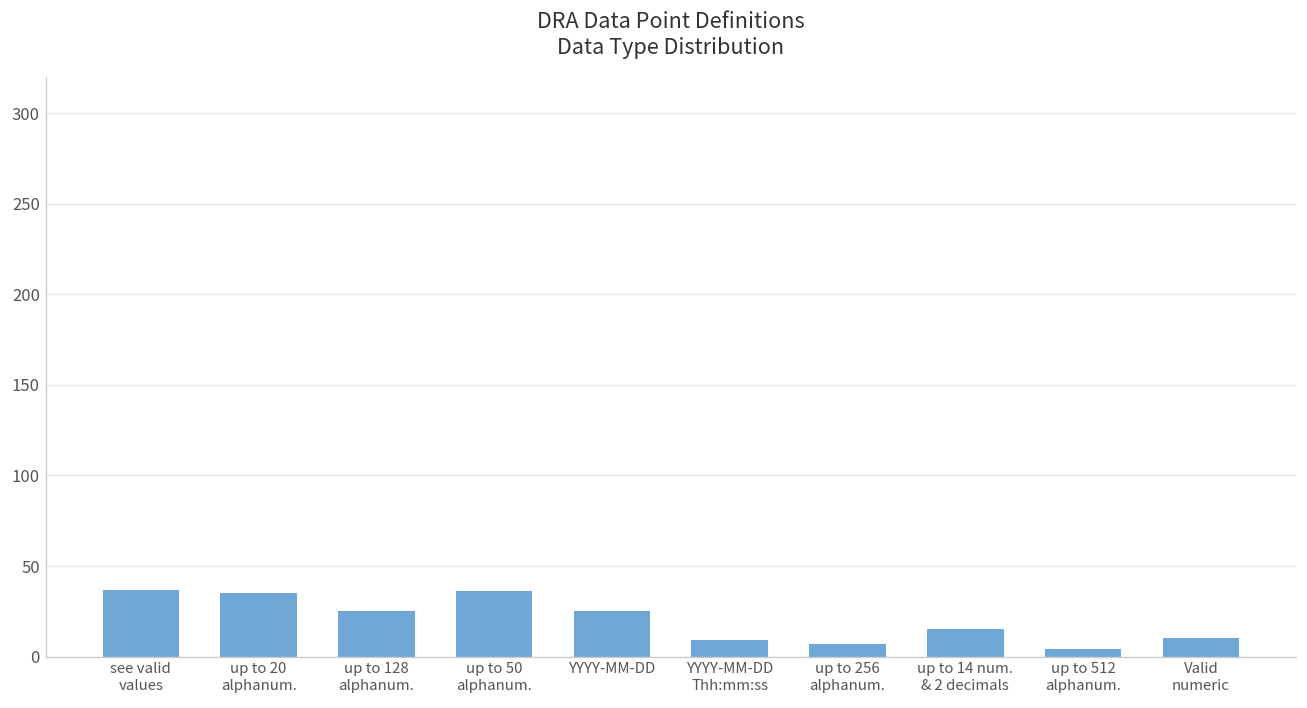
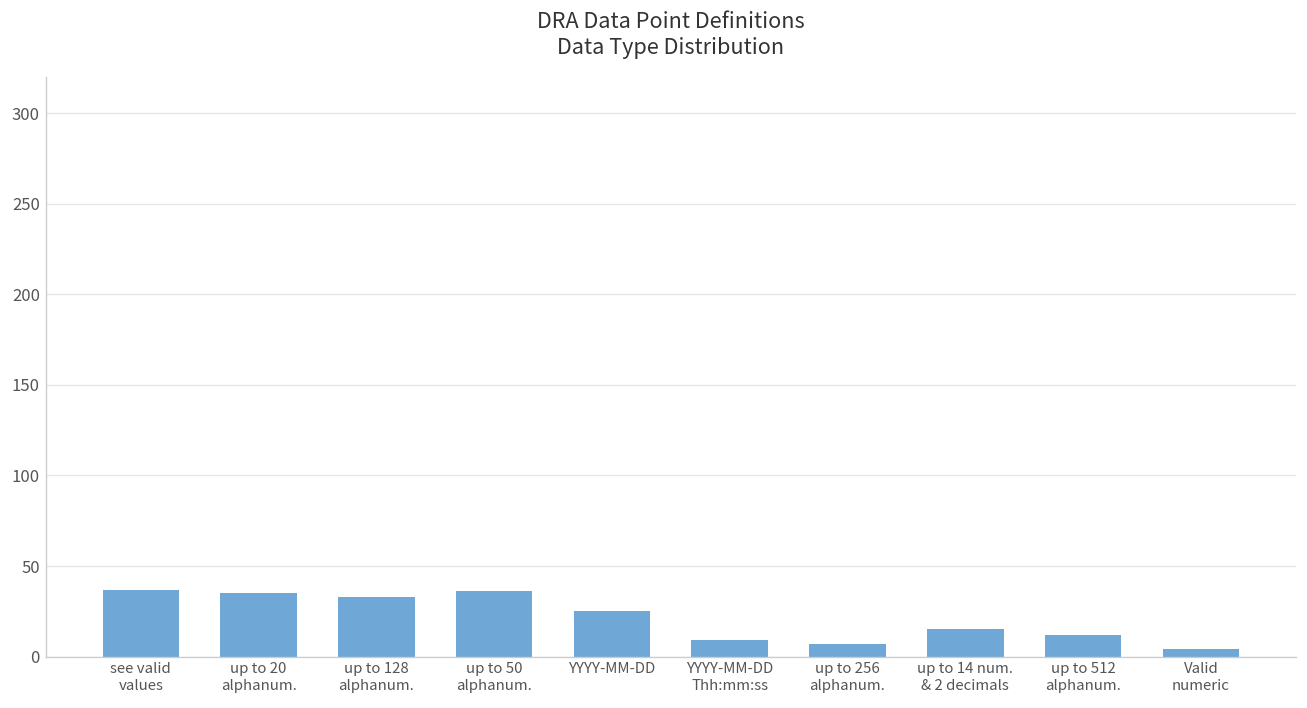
up to 128 alphanum.: 25 -> 33
up to 512 alphanum.: 4 -> 12
Valid numeric: 10 -> 4
